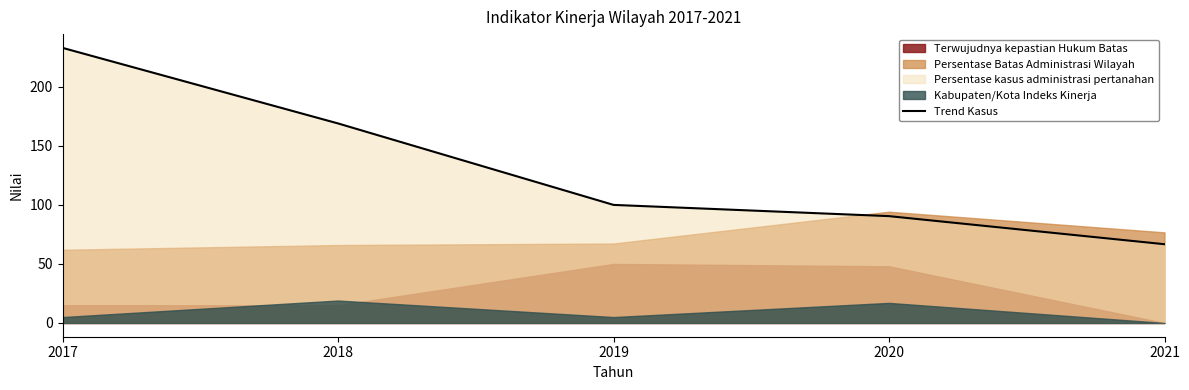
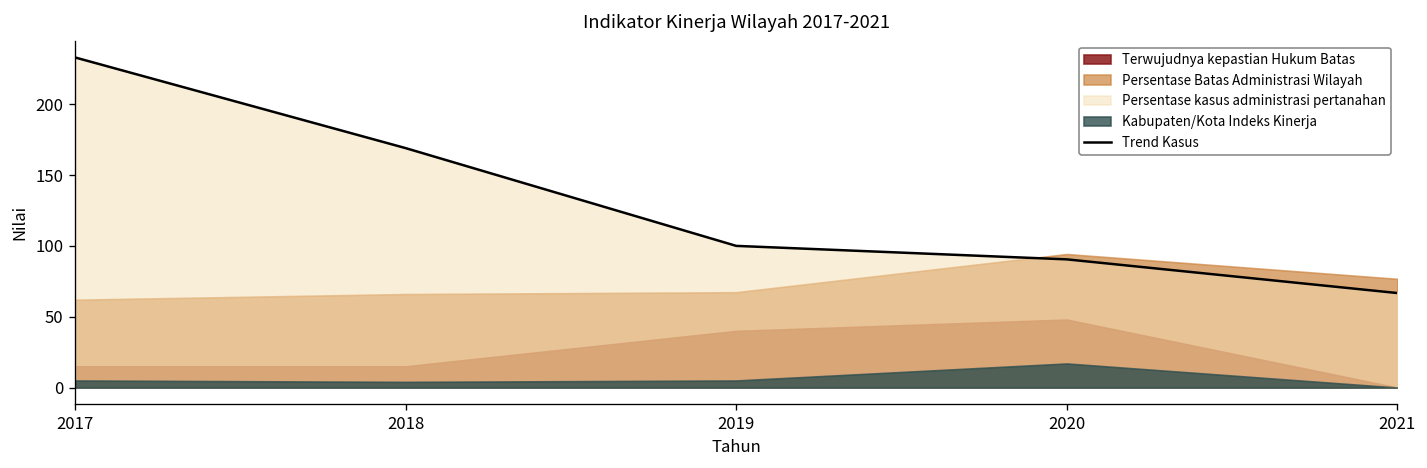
Kabupaten/Kota Indeks Kinerja, 2018: 19 -> 4
Terwujudnya kepastian Hukum Batas, 2019: 50 -> 40
